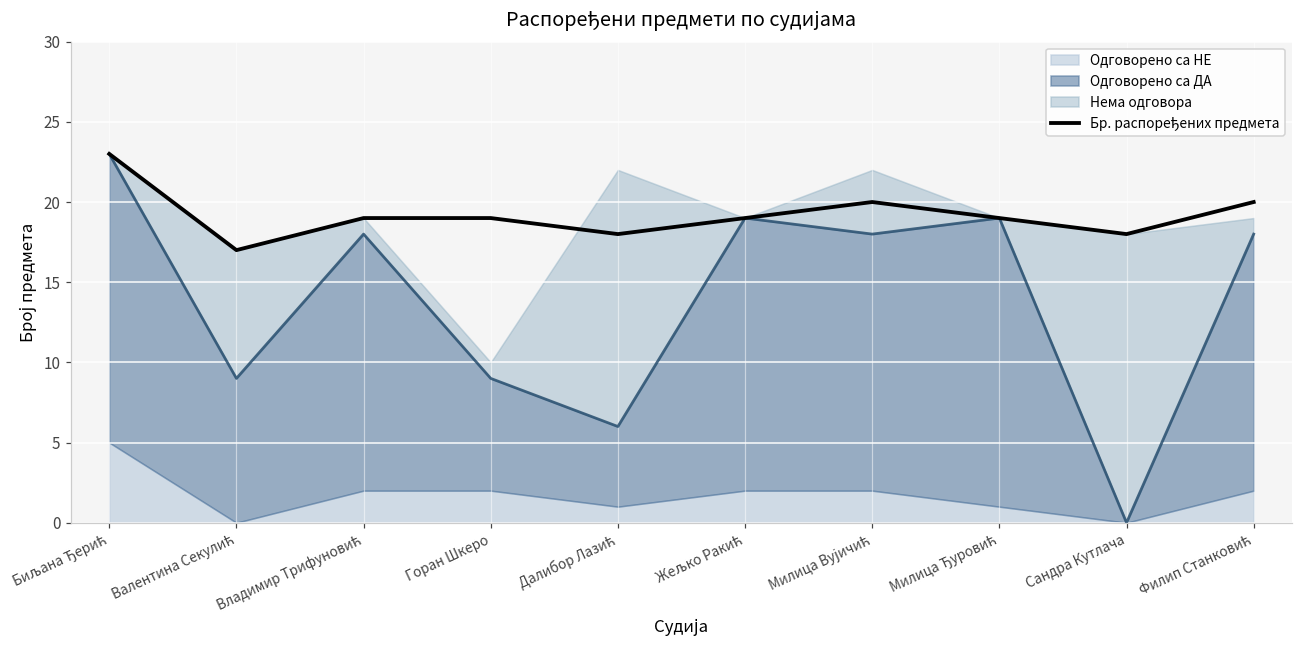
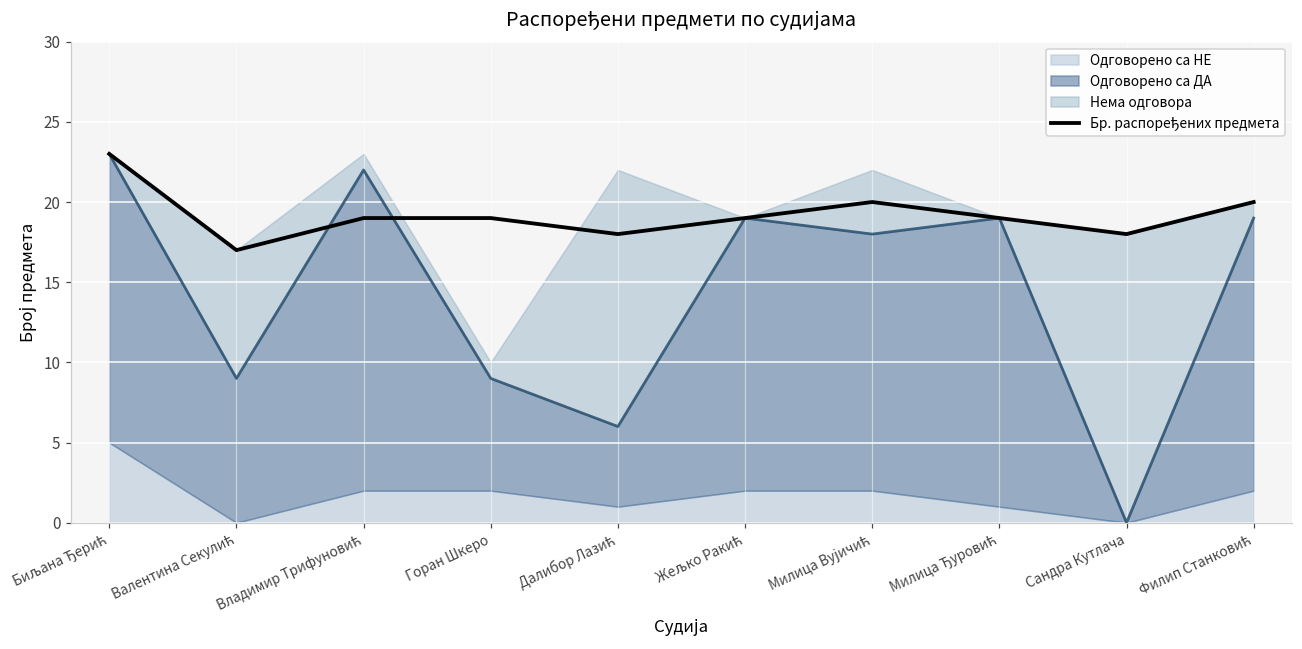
Одговорено са ДА, Владимир Трифуновић: 16 -> 20
Одговорено са ДА, Филип Станковић: 16 -> 17
